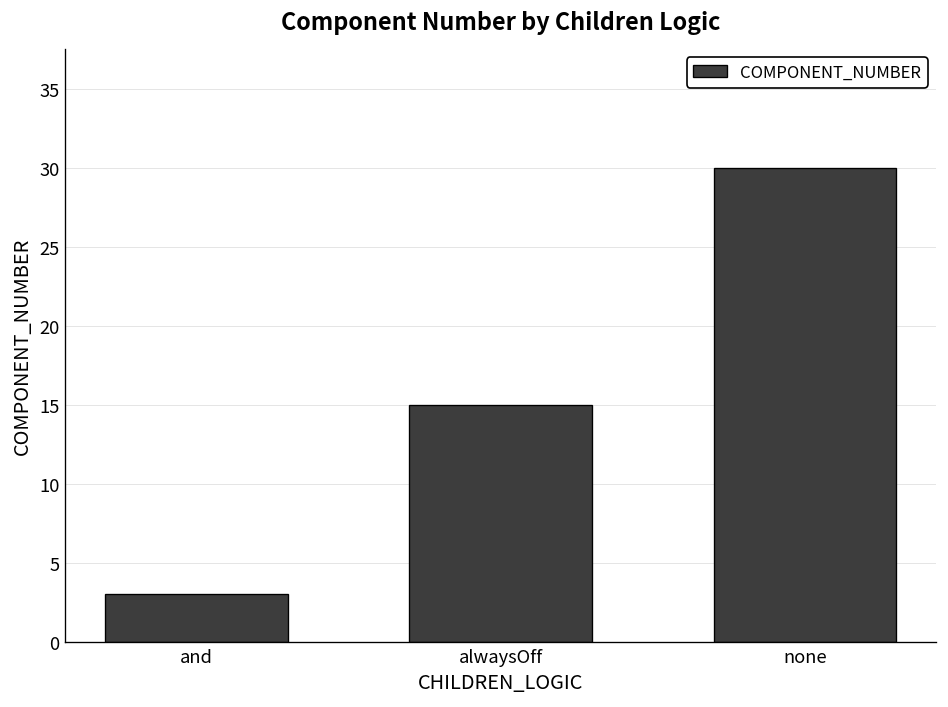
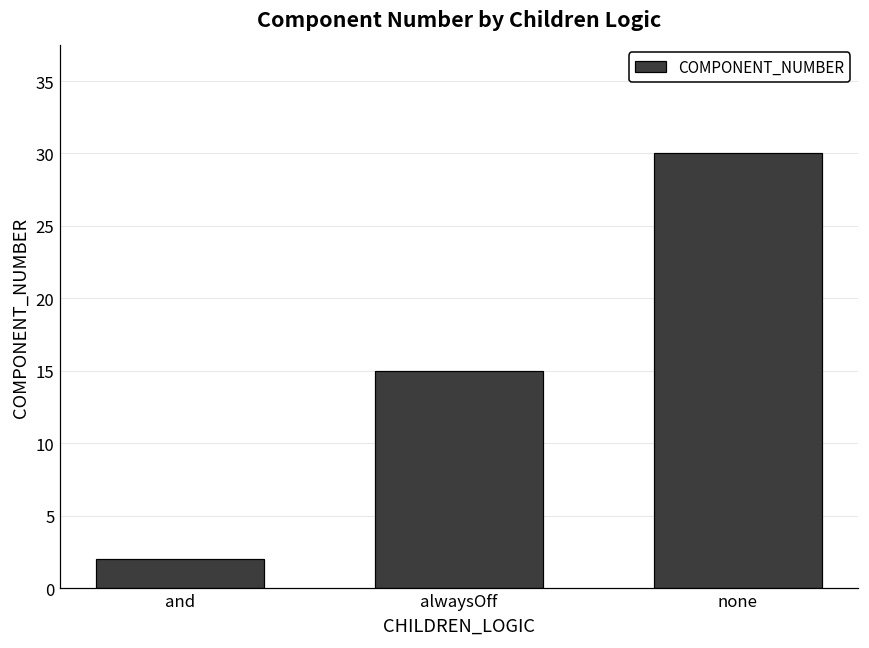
and: 3 -> 2
